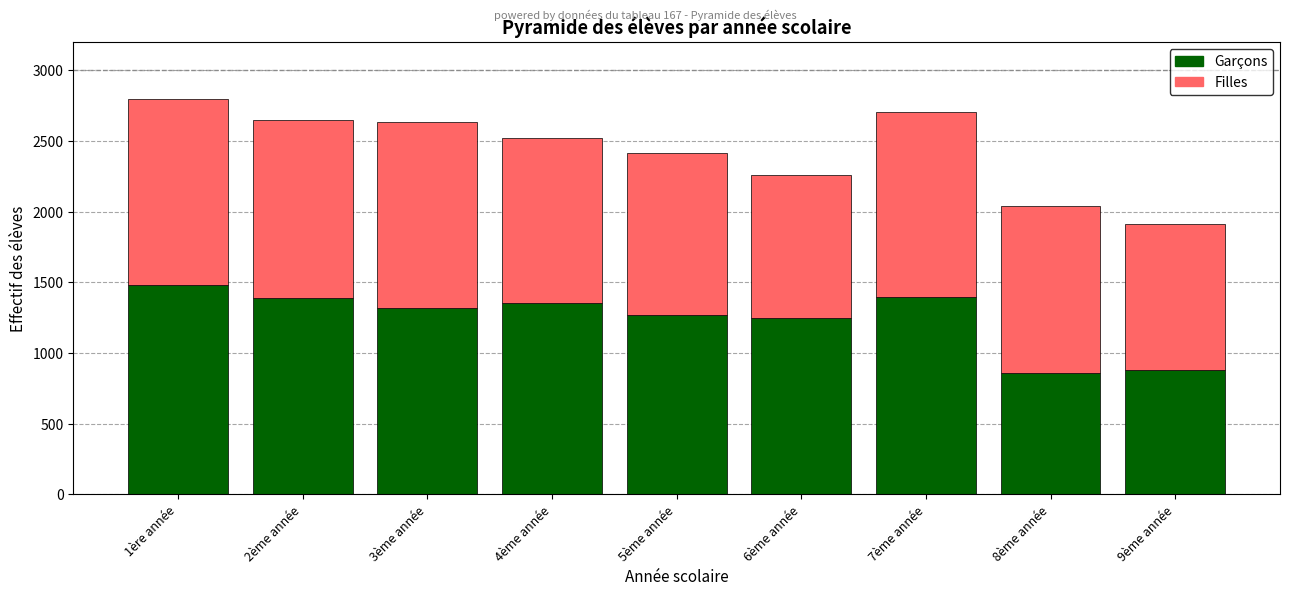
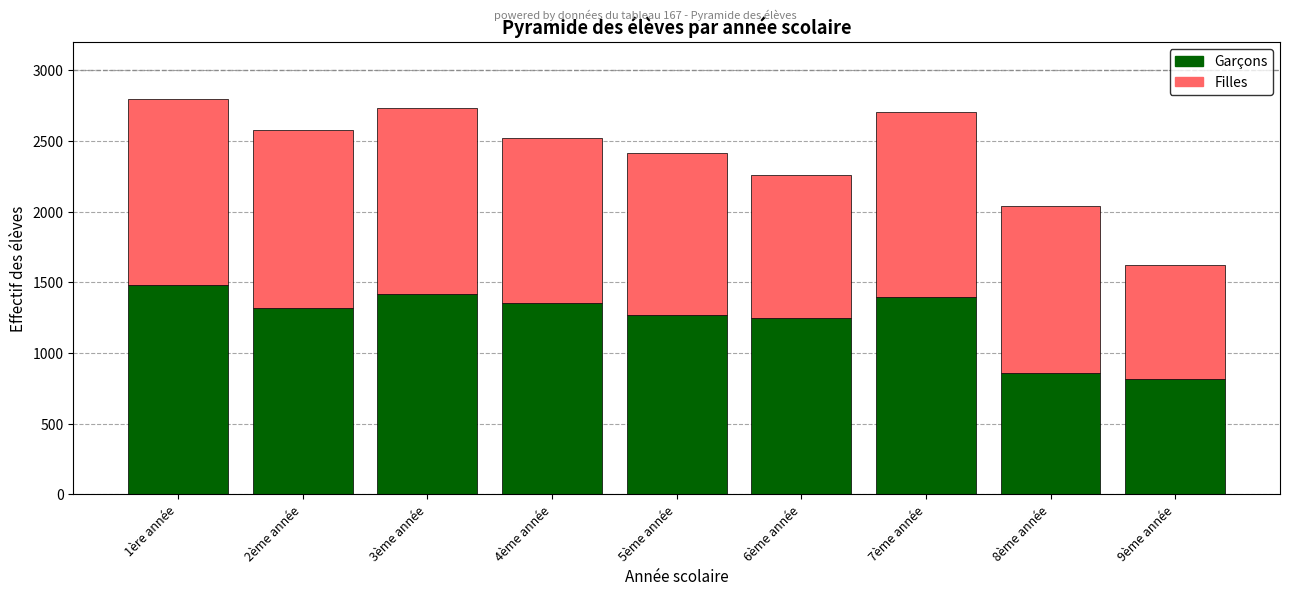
Garçons, 2ème année: 1390 -> 1320
Garçons, 3ème année: 1320 -> 1420
Garçons, 9ème année: 880 -> 820
Filles, 9ème année: 1030 -> 810
